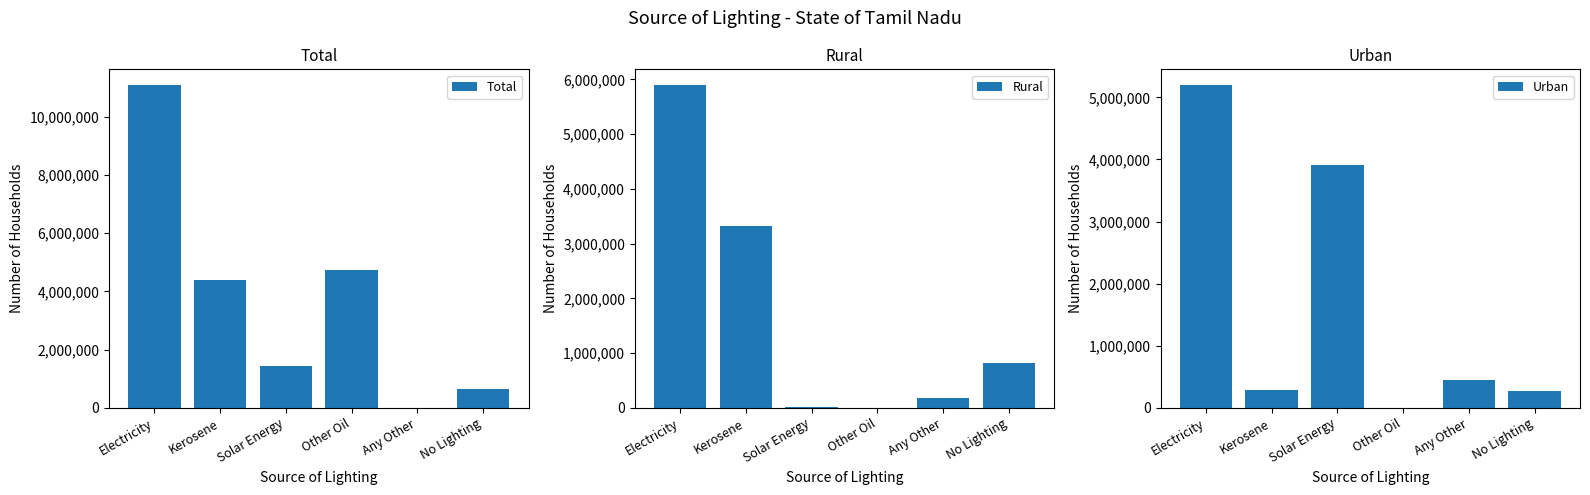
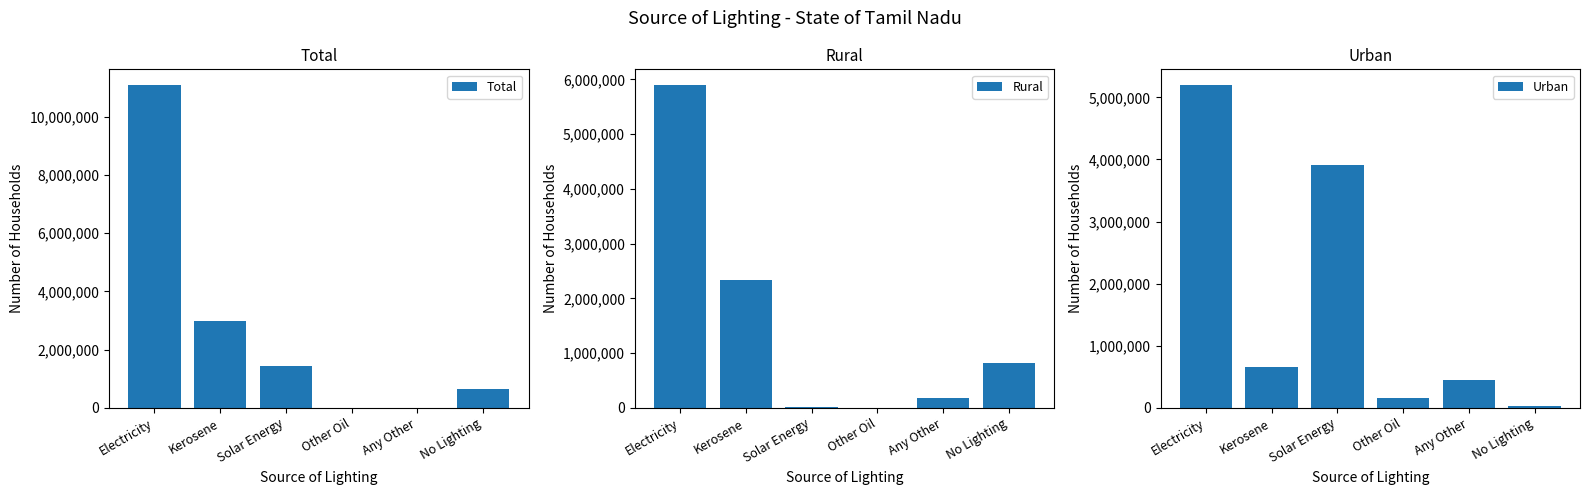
Total, Kerosene: 4,400,000 -> 3,000,000
Total, Other Oil: 4,700,000 -> 0
Rural, Kerosene: 3,300,000 -> 2,300,000
Urban, Kerosene: 300,000 -> 700,000
Urban, Other Oil: 0 -> 200,000
Urban, No Lighting: 300,000 -> 0
